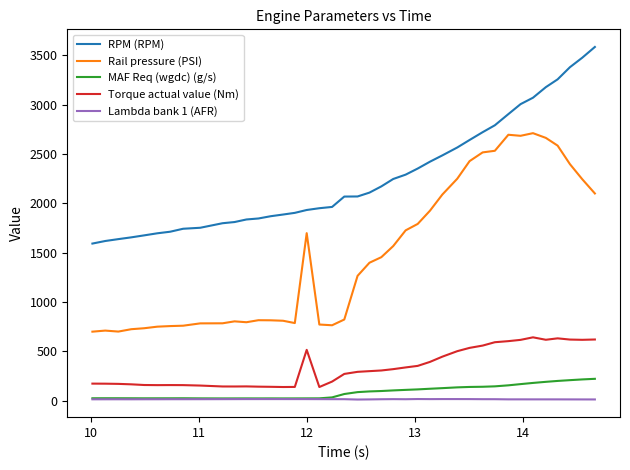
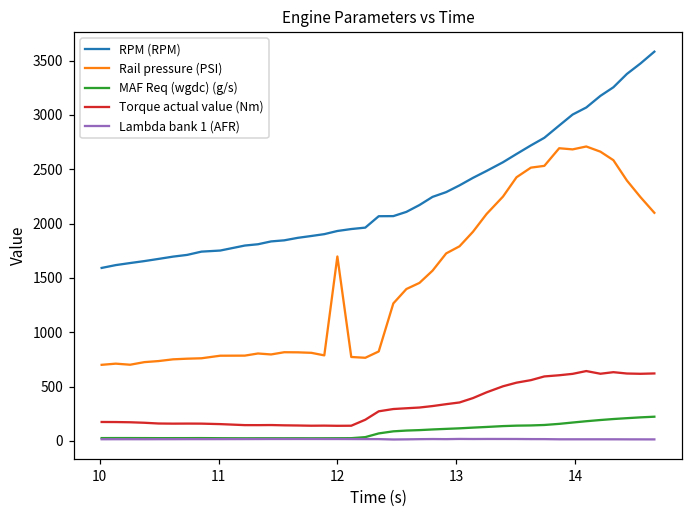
Torque actual value (Nm), 12: 500 -> 100
